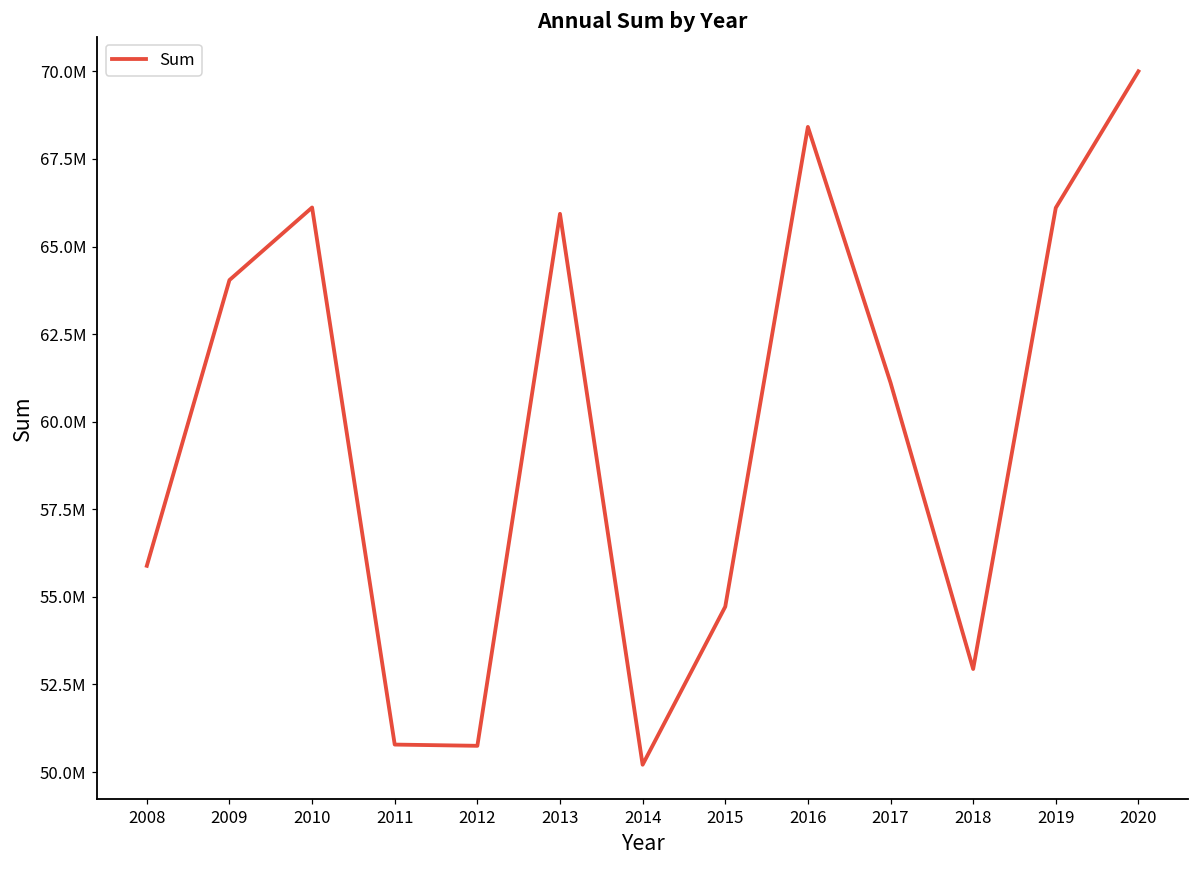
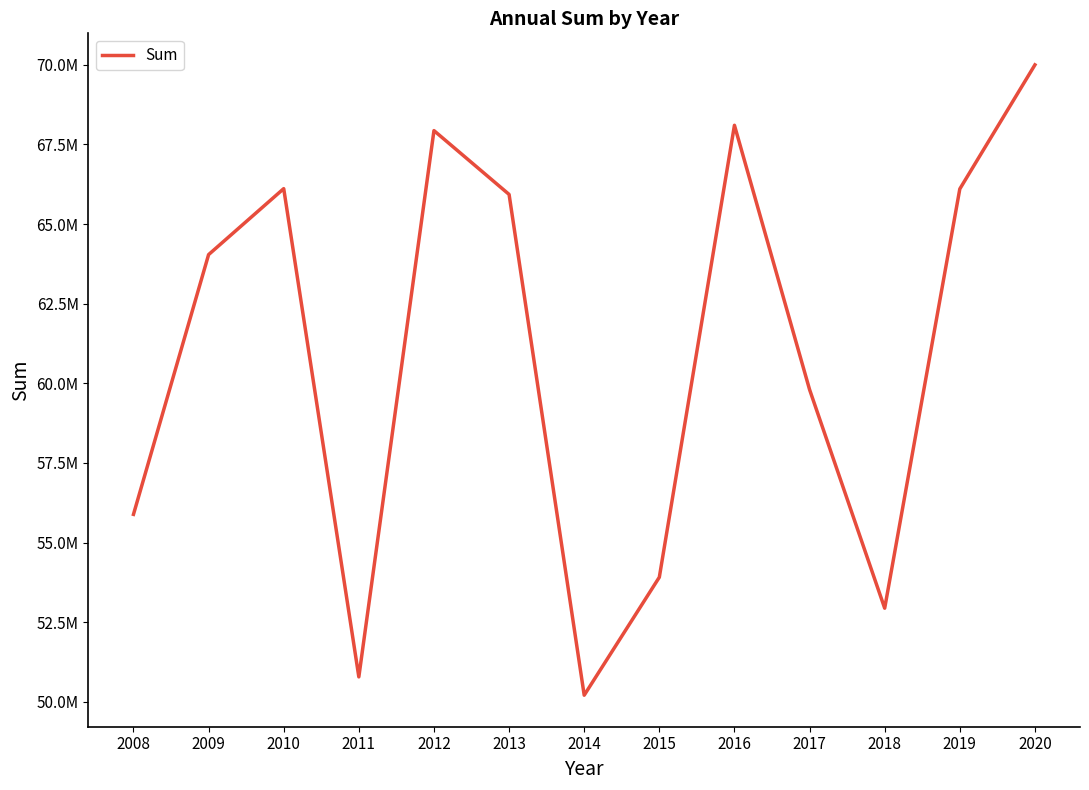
2012: 50700000 -> 67900000
2015: 54700000 -> 53900000
2016: 68400000 -> 68100000
2017: 61100000 -> 59800000
